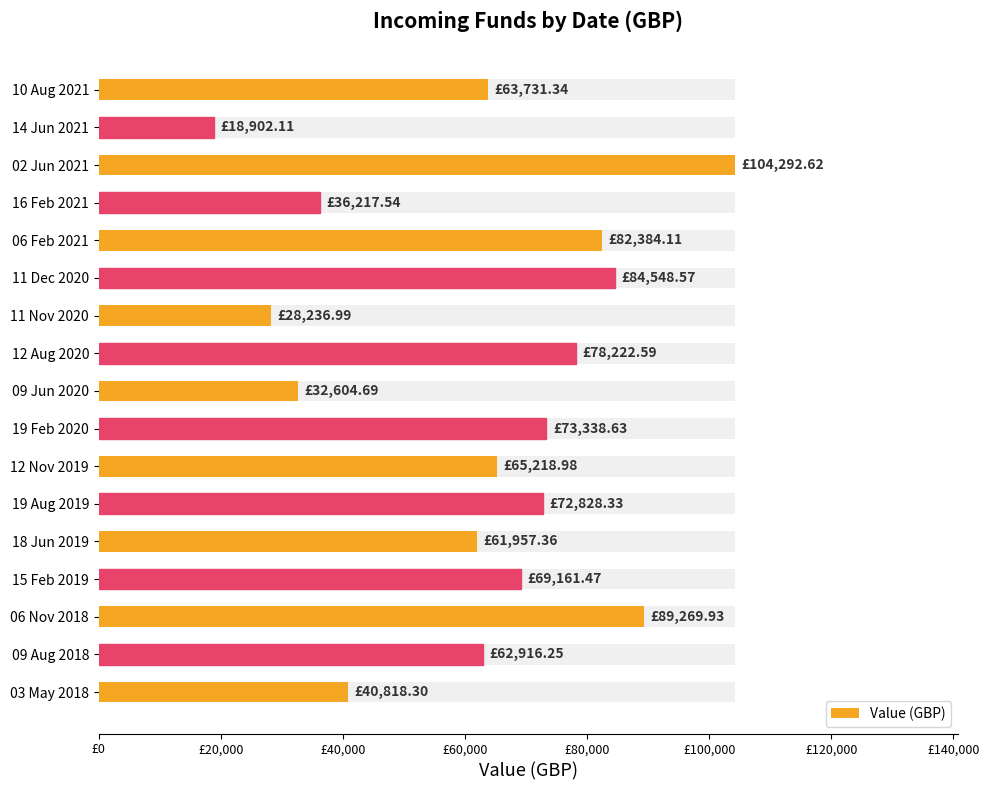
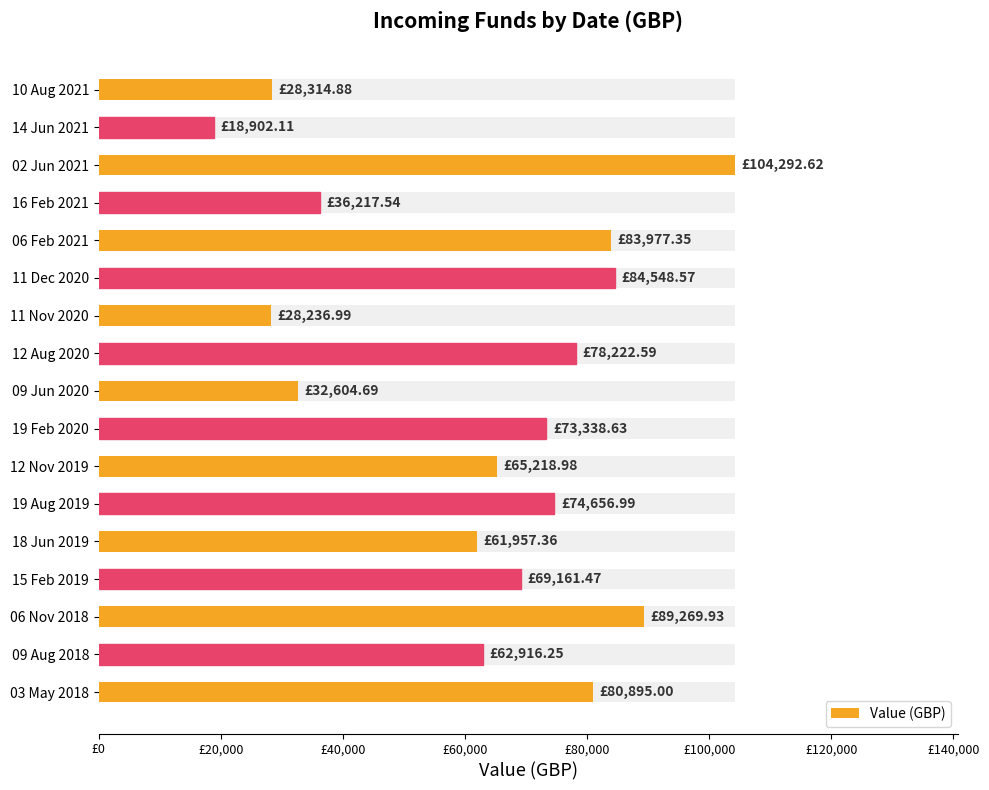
Value (GBP), 10 Aug 2021: £63,731.34 -> £28,314.88
Value (GBP), 06 Feb 2021: £82,384.11 -> £83,977.35
Value (GBP), 19 Aug 2019: £72,828.33 -> £74,656.99
Value (GBP), 03 May 2018: £40,818.30 -> £80,895.00
